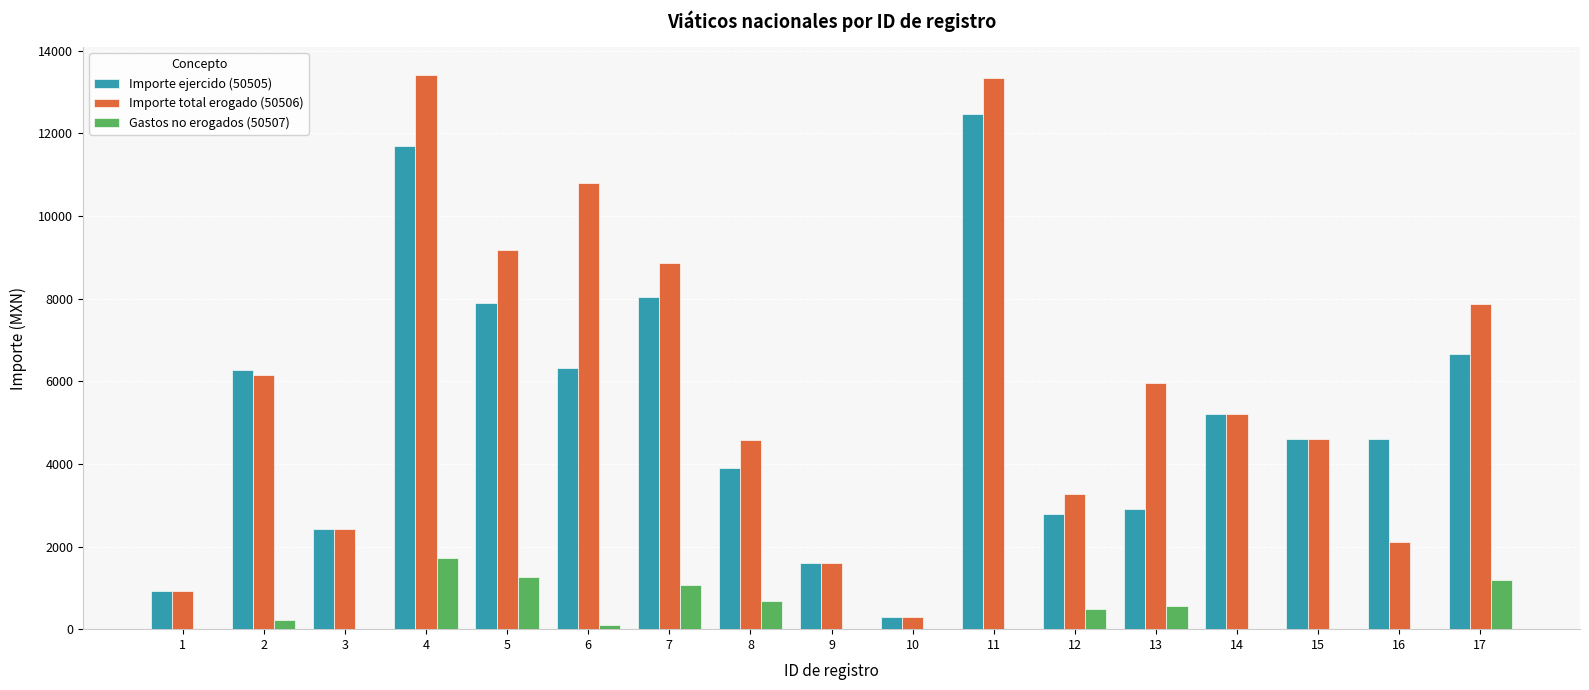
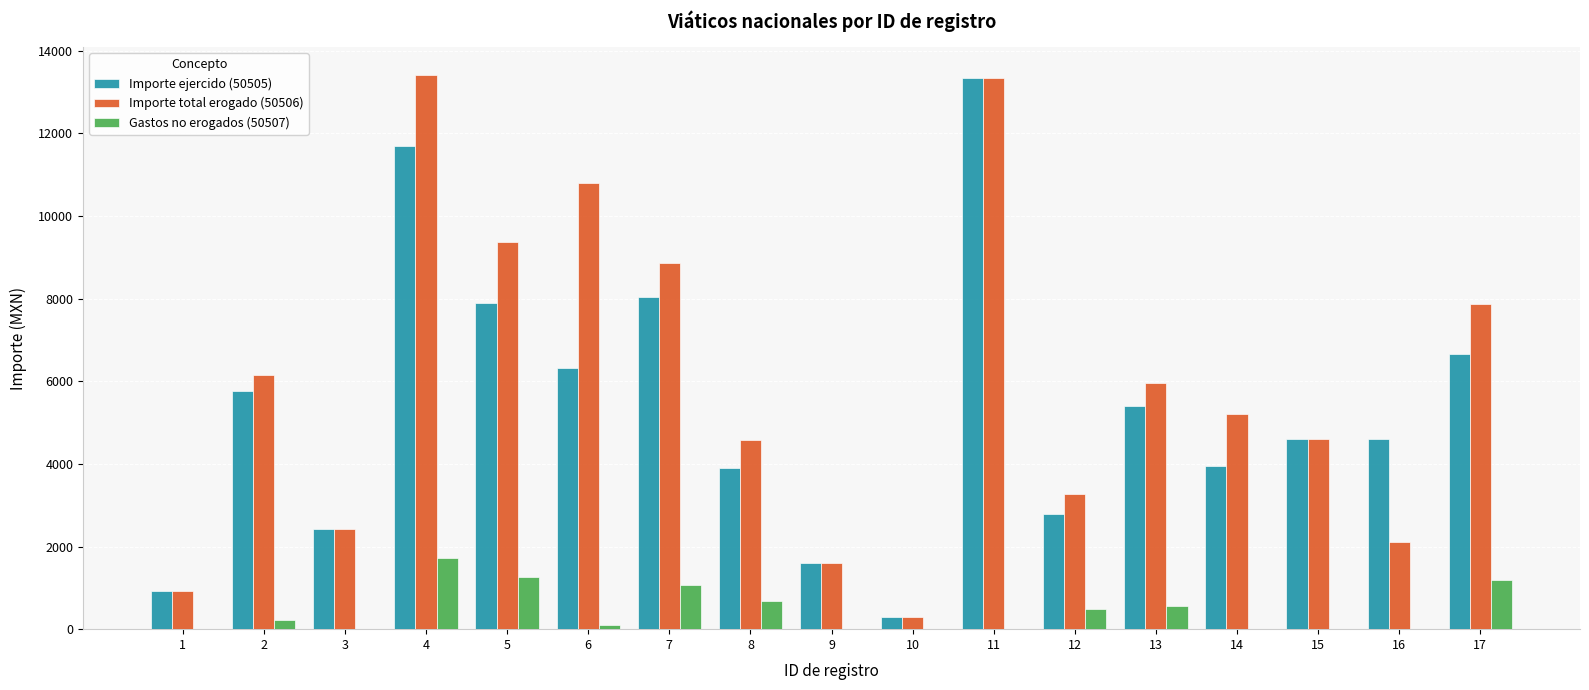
Importe ejercido (50505), 2: 6300 -> 5800
Importe total erogado (50506), 5: 9200 -> 9400
Importe ejercido (50505), 11: 12500 -> 13300
Importe ejercido (50505), 13: 2900 -> 5400
Importe ejercido (50505), 14: 5200 -> 3900
